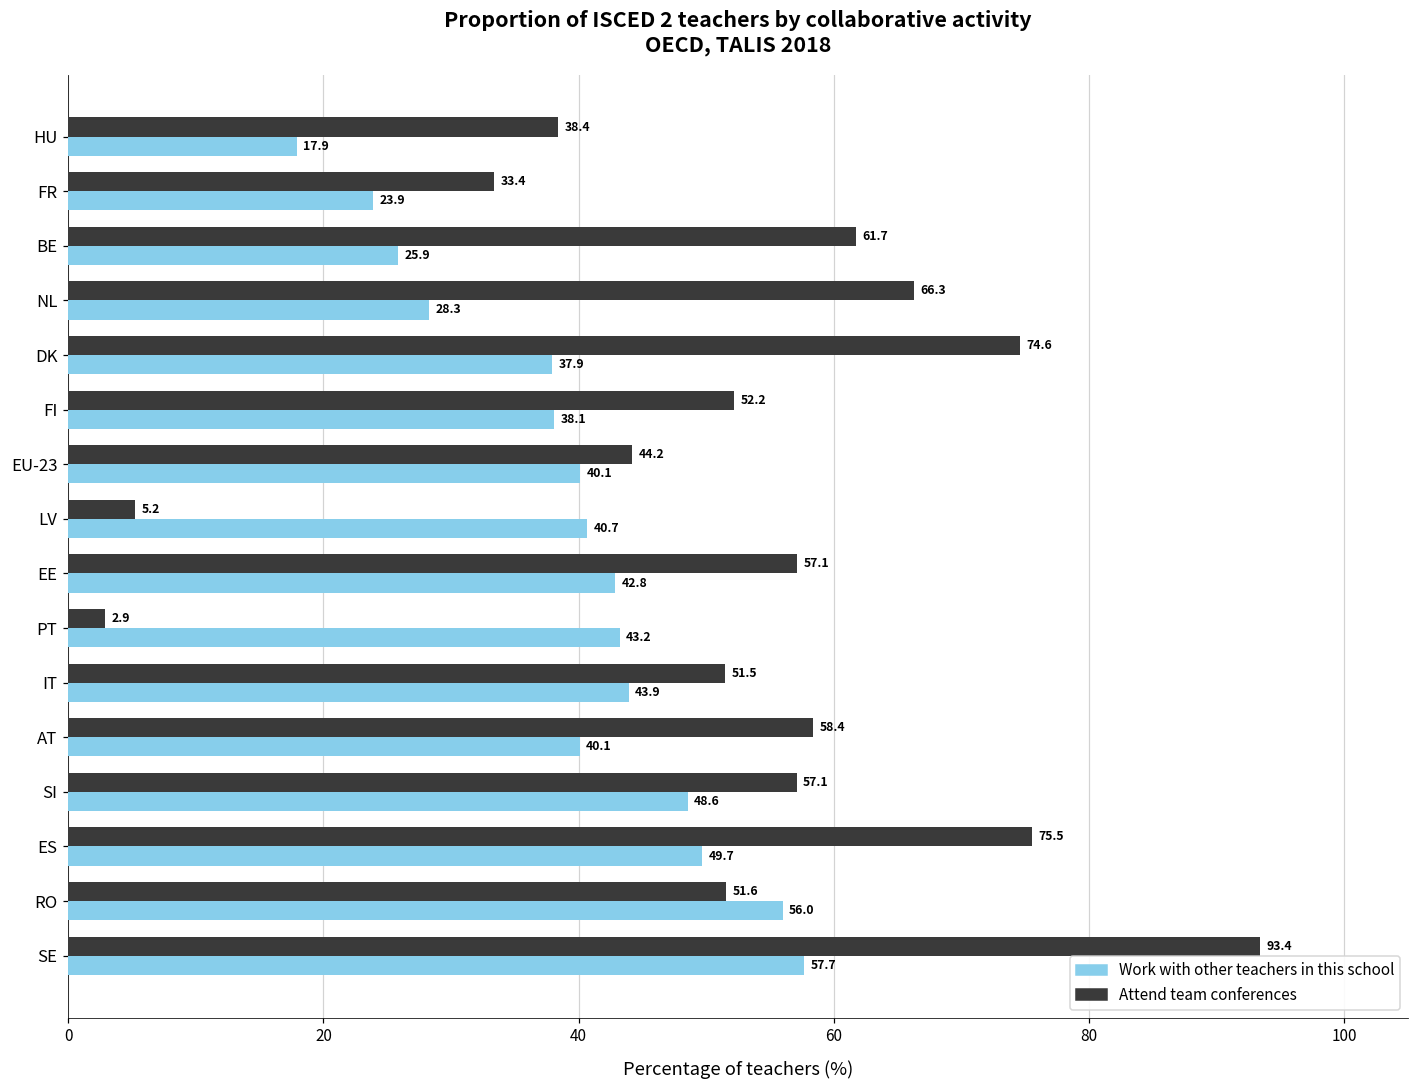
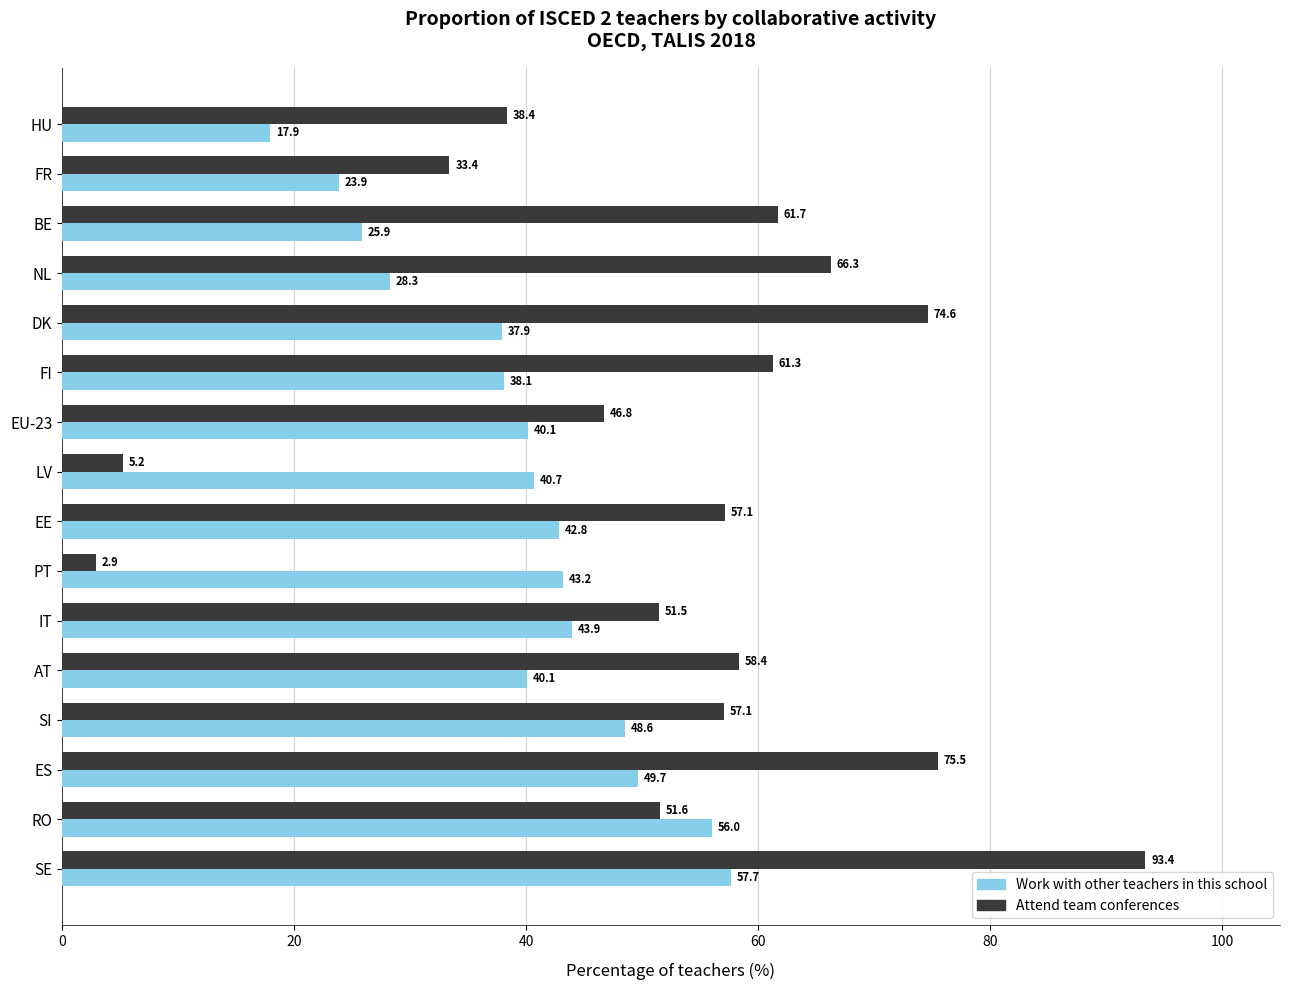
Attend team conferences, FI: 52.2 -> 61.3
Attend team conferences, EU-23: 44.2 -> 46.8
